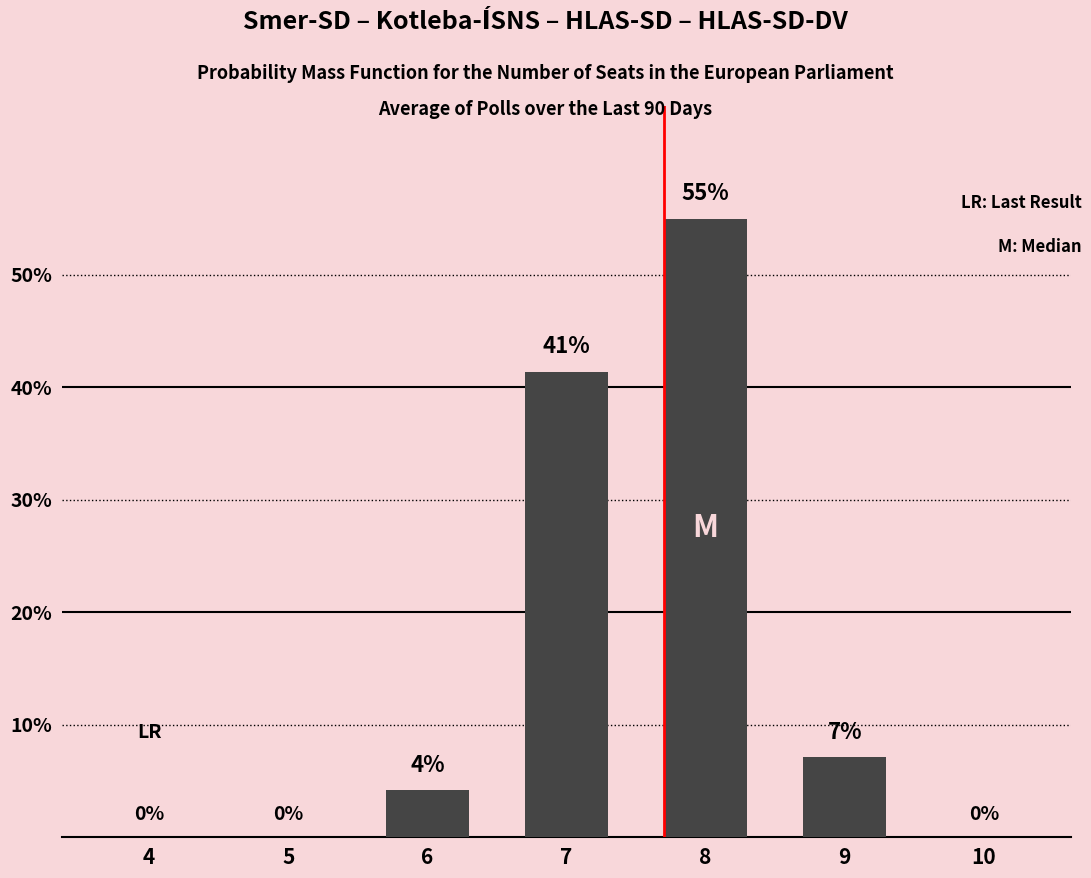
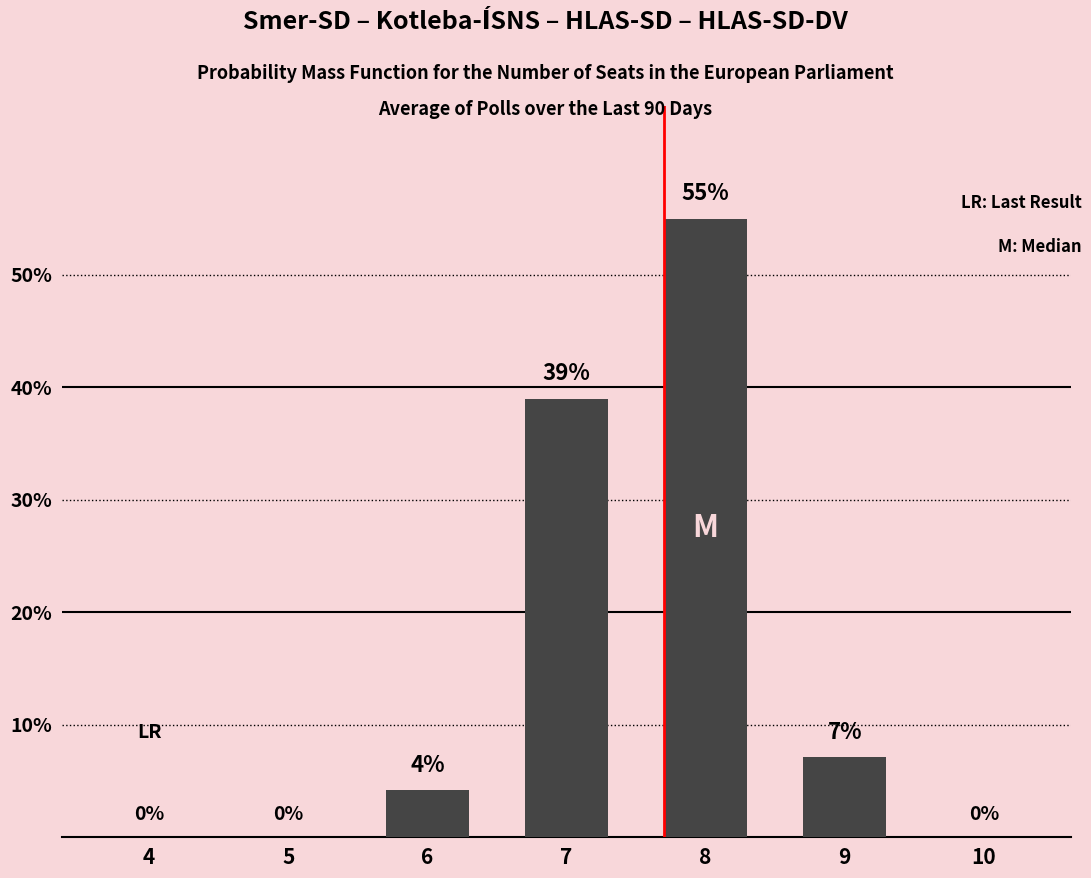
7: 41% -> 39%
